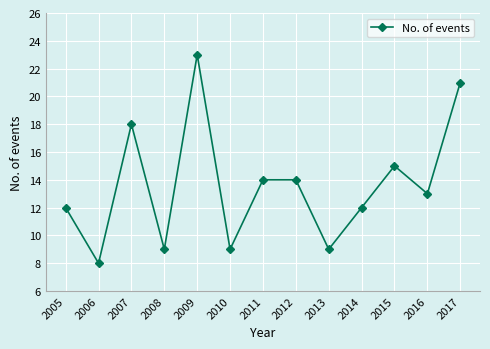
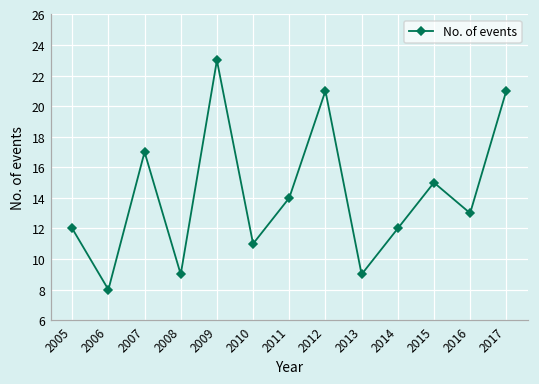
2007: 18 -> 17
2010: 9 -> 11
2012: 14 -> 21
